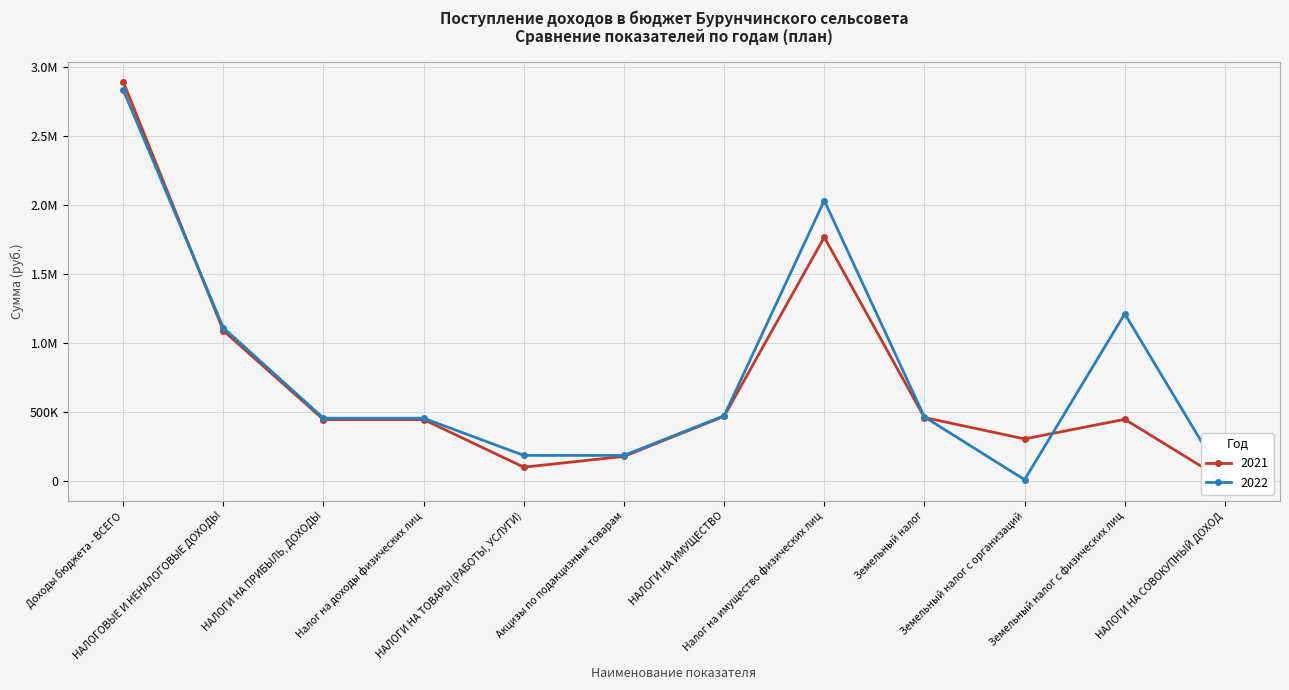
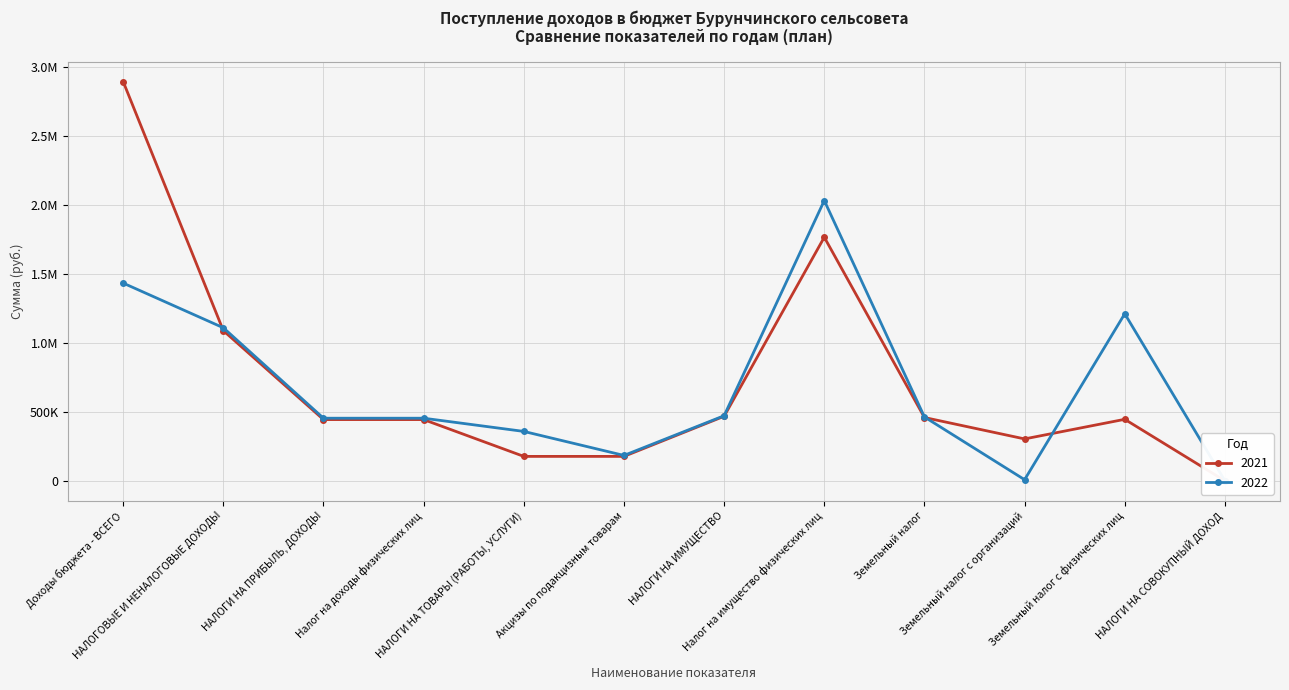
2022, Доходы бюджета - ВСЕГО: 2840000 -> 1430000
2021, НАЛОГИ НА ТОВАРЫ (РАБОТЫ, УСЛУГИ): 100000 -> 180000
2022, НАЛОГИ НА ТОВАРЫ (РАБОТЫ, УСЛУГИ): 180000 -> 360000
